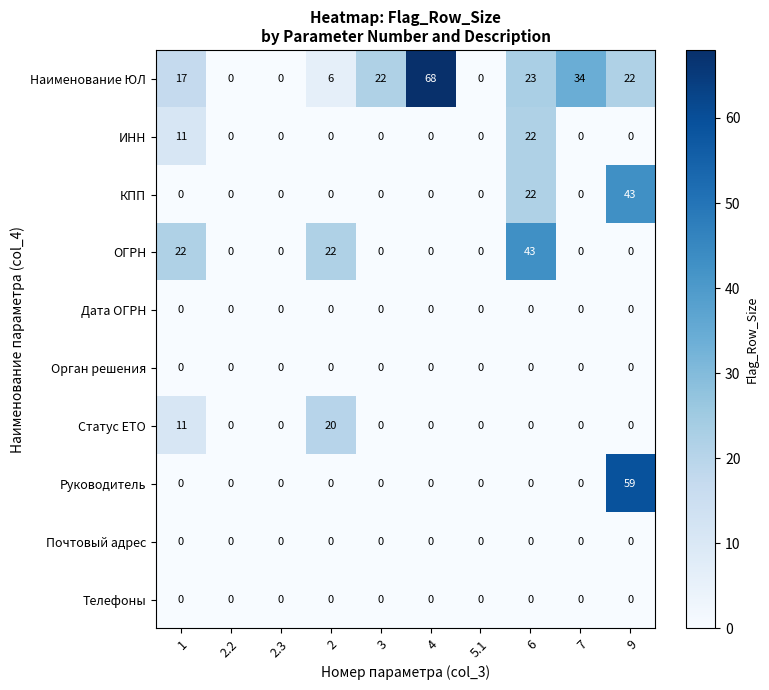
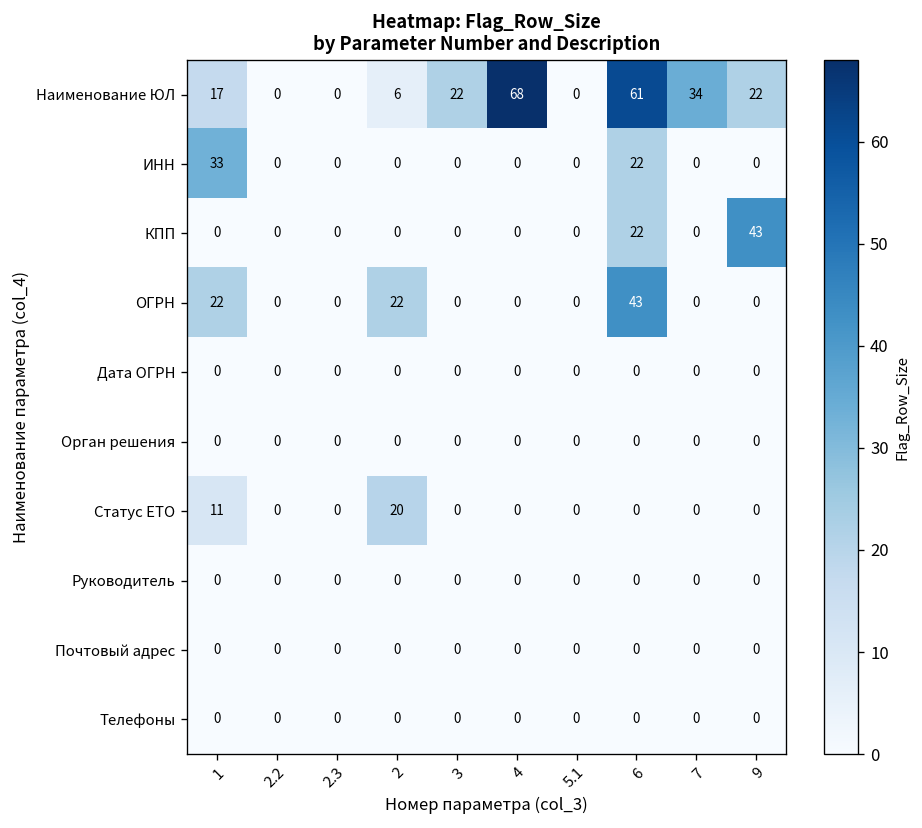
Наименование ЮЛ, 6: 23 -> 61
ИНН, 1: 11 -> 33
Руководитель, 9: 59 -> 0
